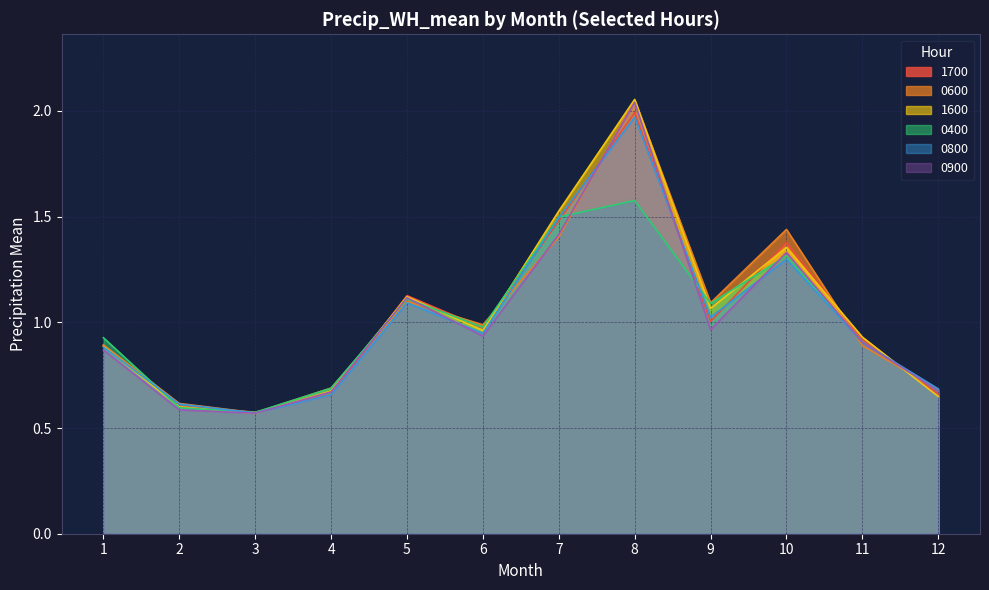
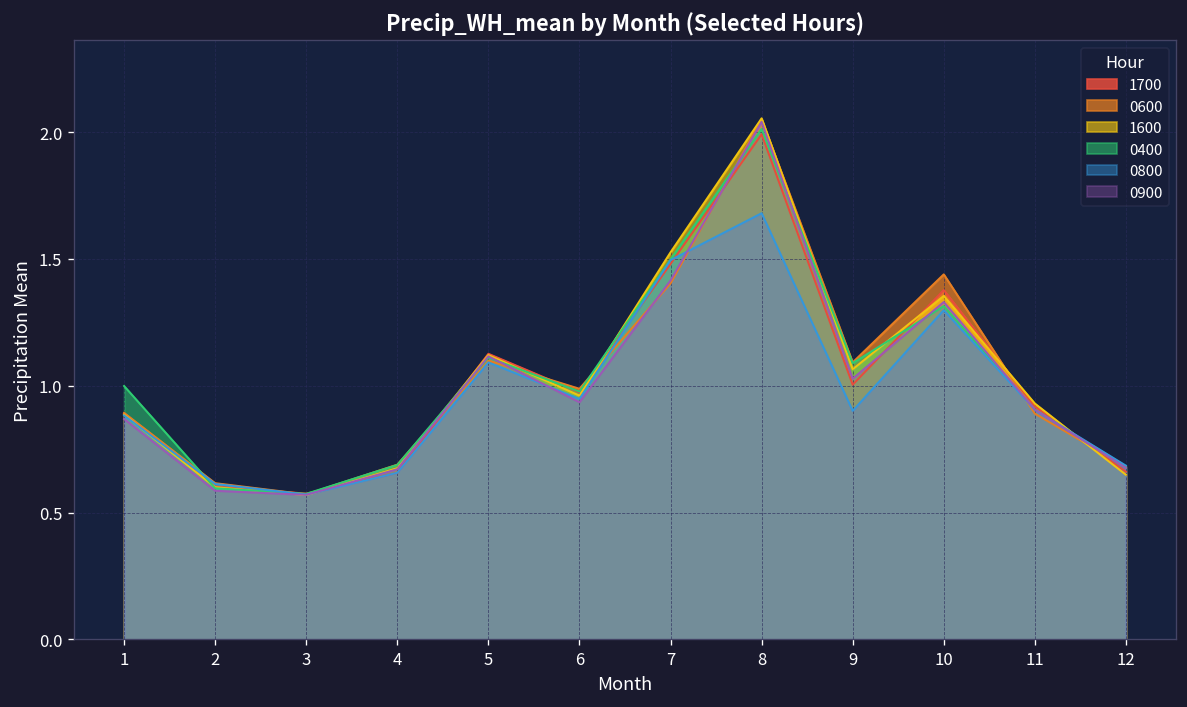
0400, 1: 0.93 -> 1.00
0400, 8: 1.58 -> 2.01
0800, 8: 1.97 -> 1.68
0800, 9: 1.02 -> 0.90
0900, 9: 0.97 -> 1.03
